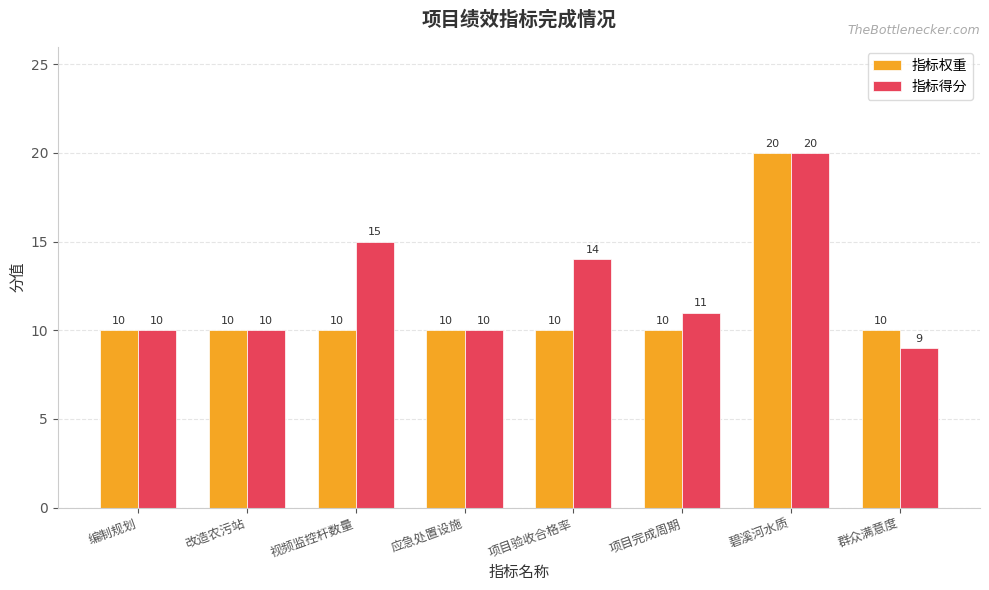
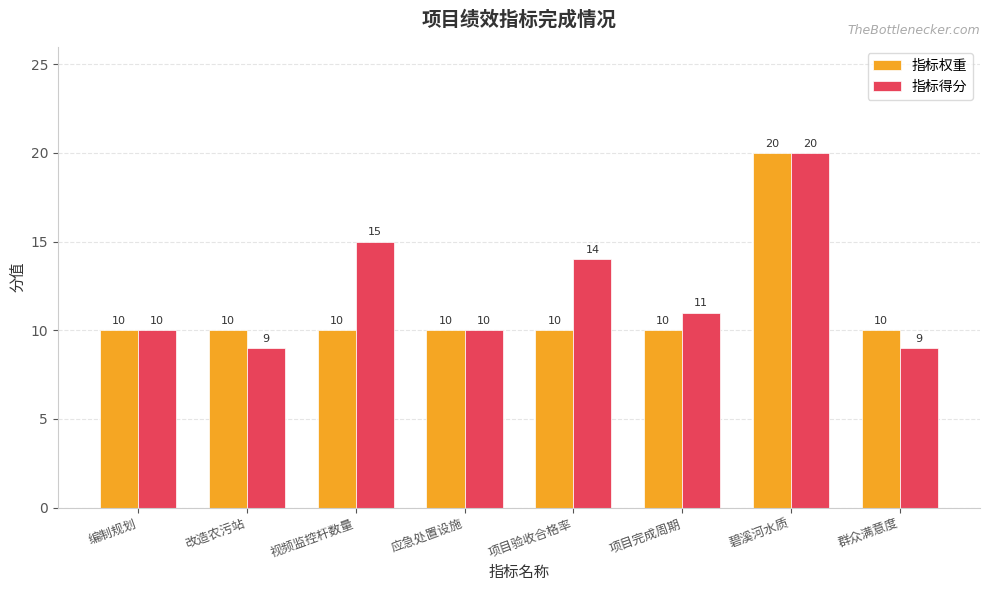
指标得分, 改造农污站: 10 -> 9
